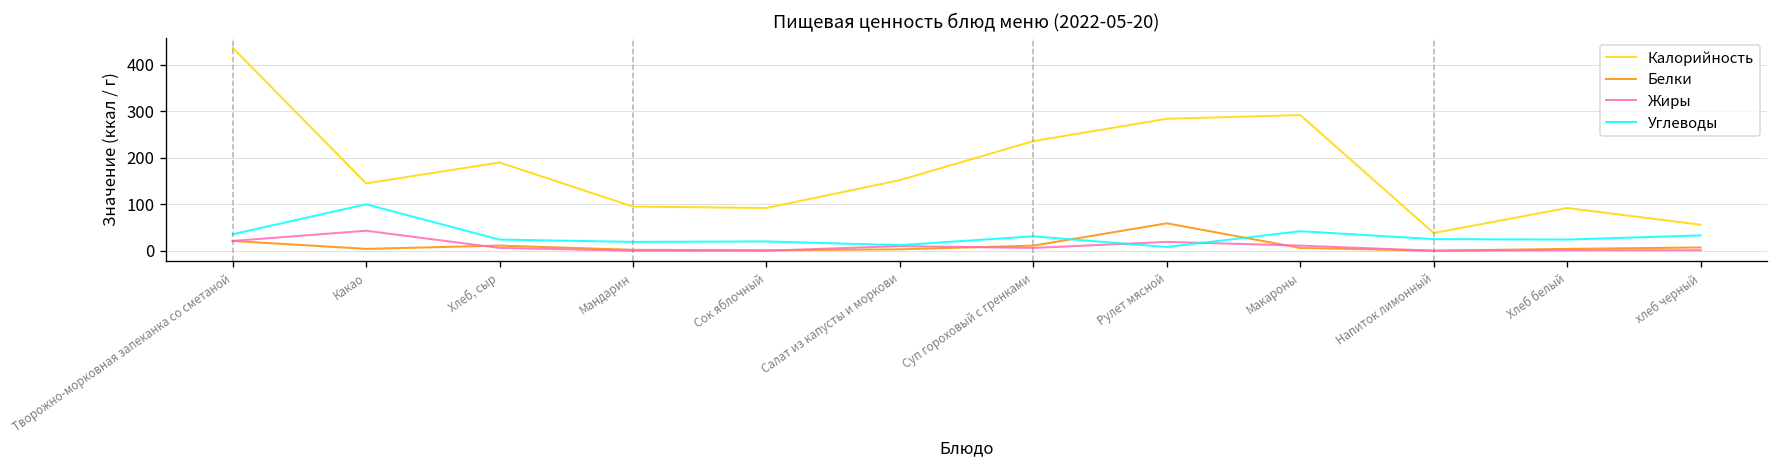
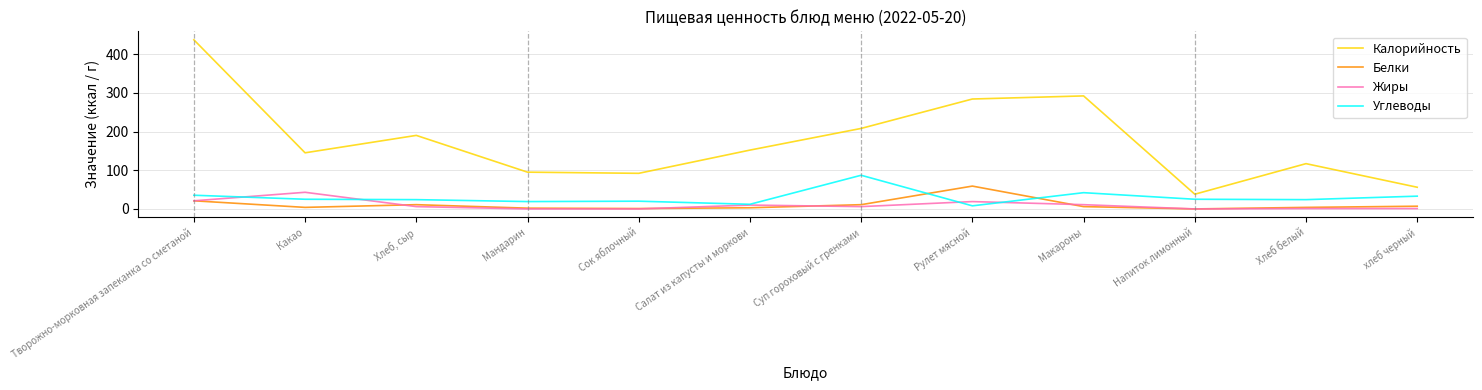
Углеводы, Какао: 100 -> 30
Калорийность, Суп гороховый с гренками: 240 -> 210
Углеводы, Суп гороховый с гренками: 30 -> 90
Калорийность, Хлеб белый: 90 -> 120
